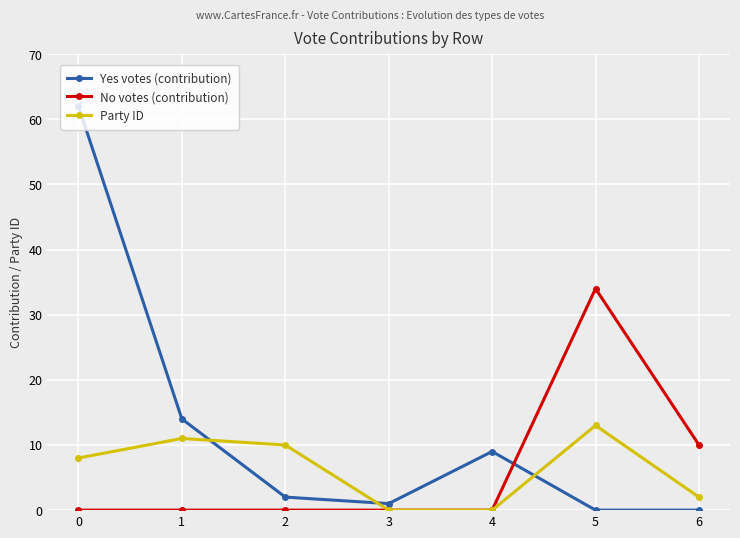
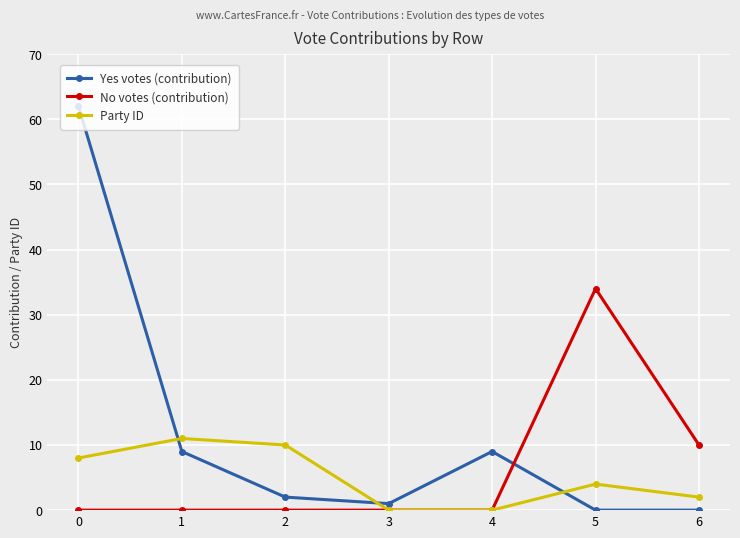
Yes votes (contribution), 1: 14 -> 9
Party ID, 5: 13 -> 4
